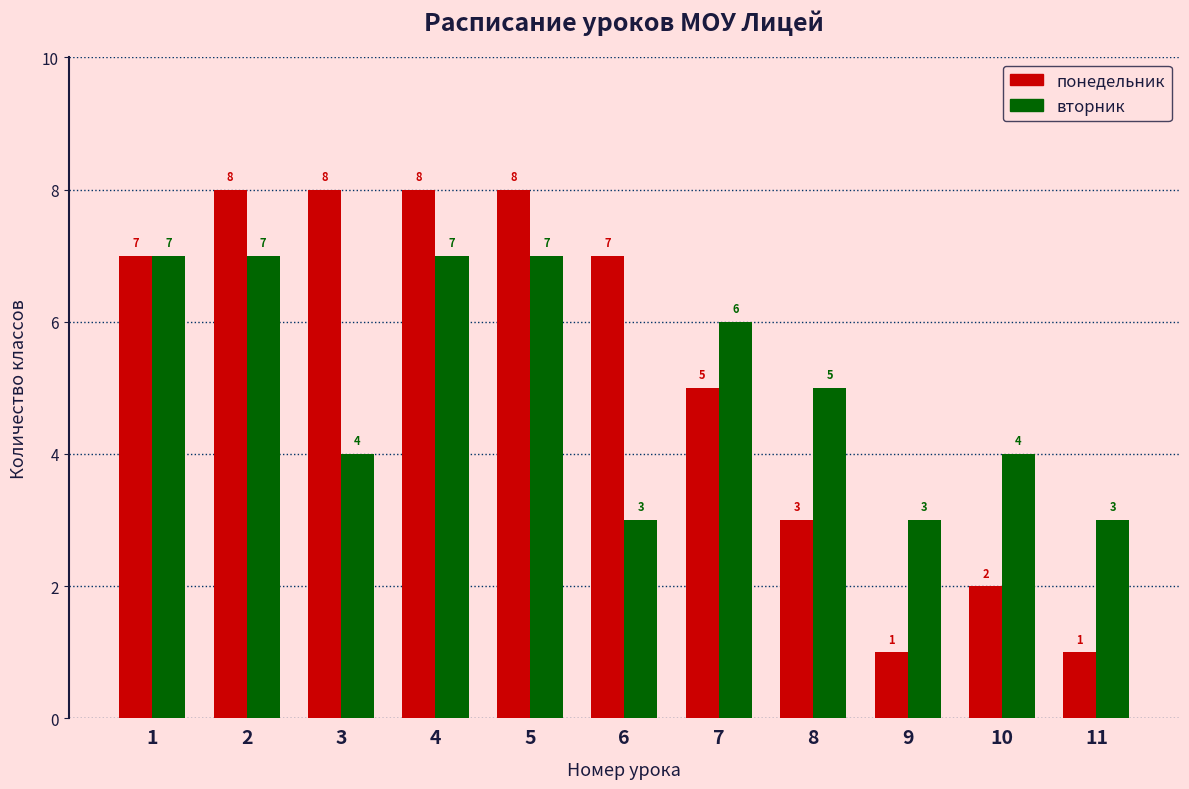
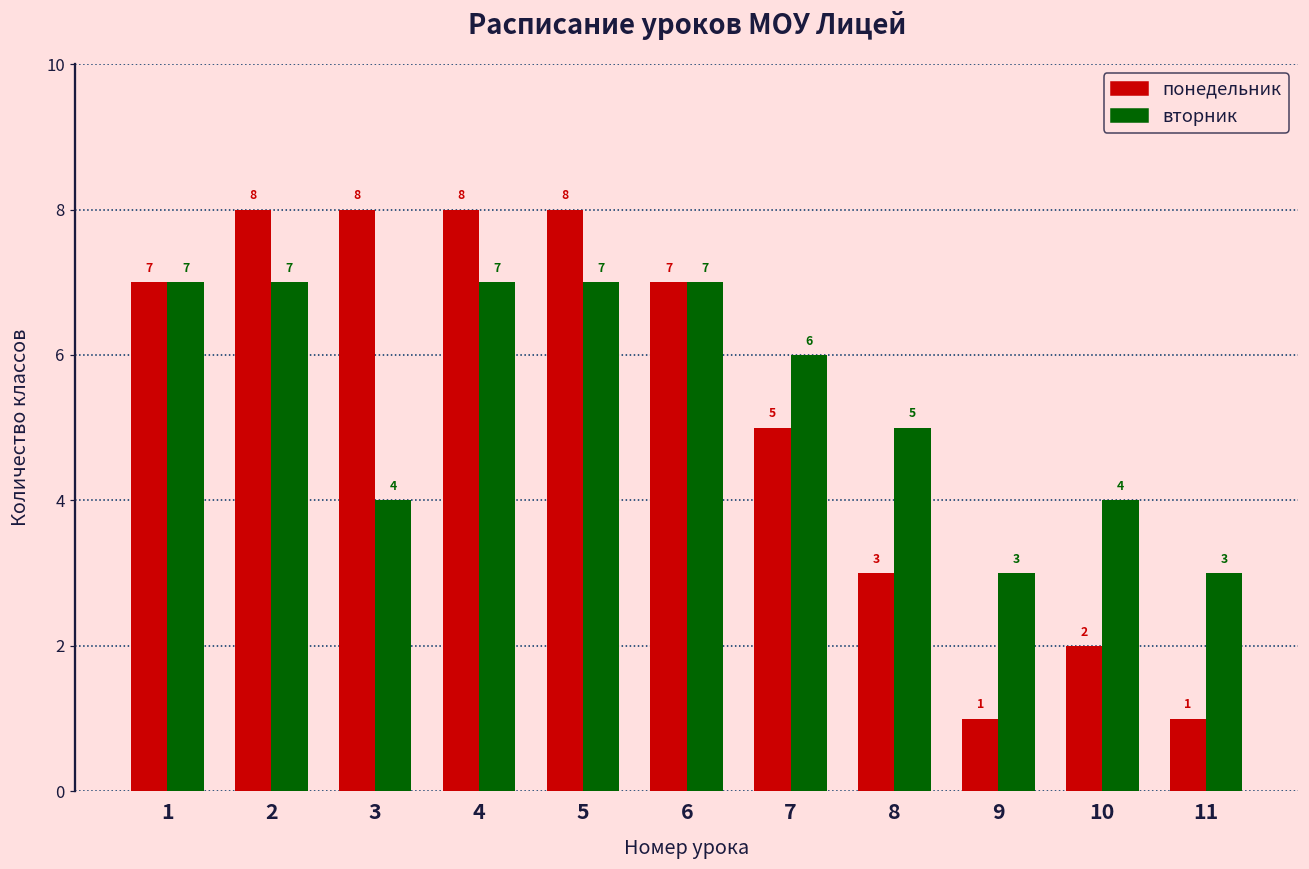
вторник, 6: 3 -> 7
